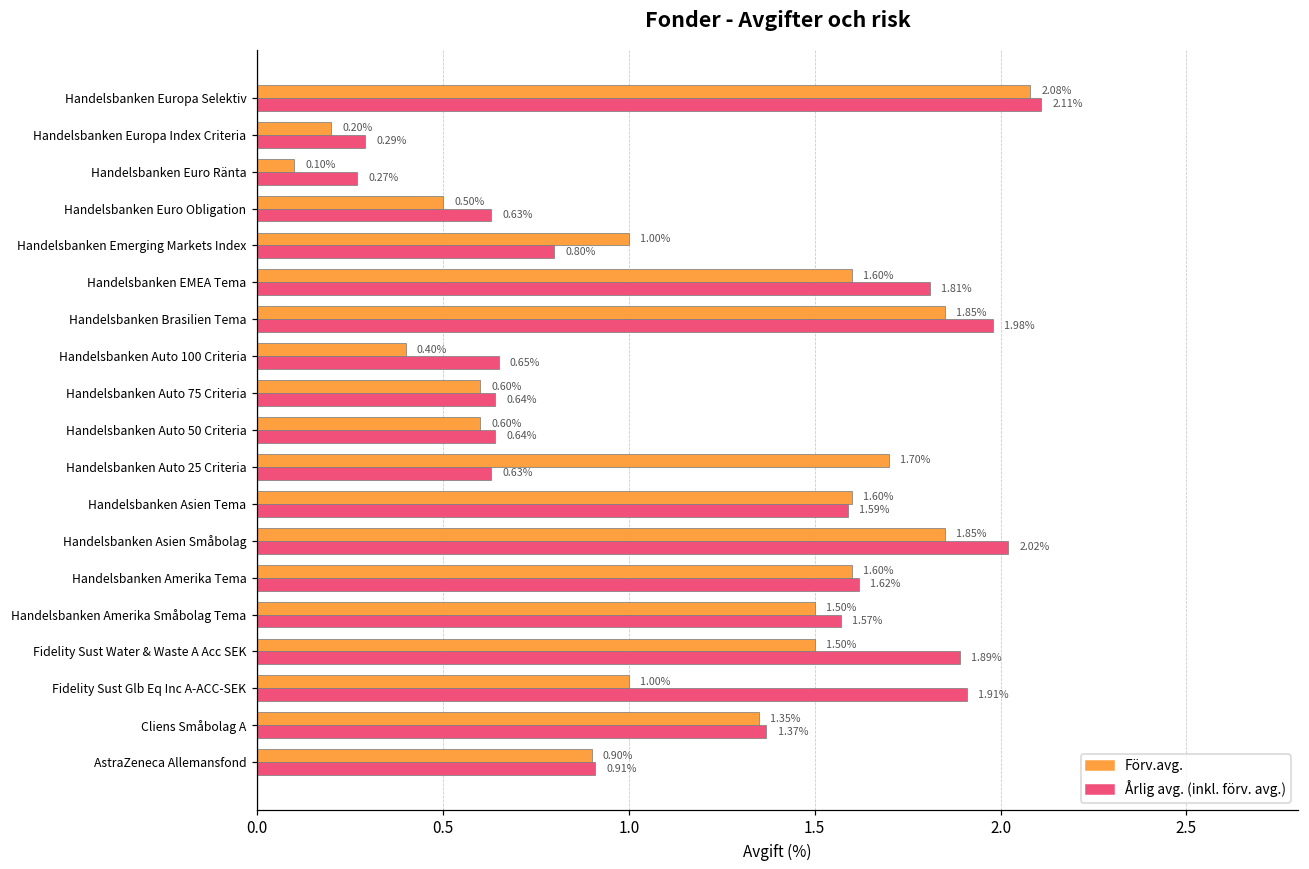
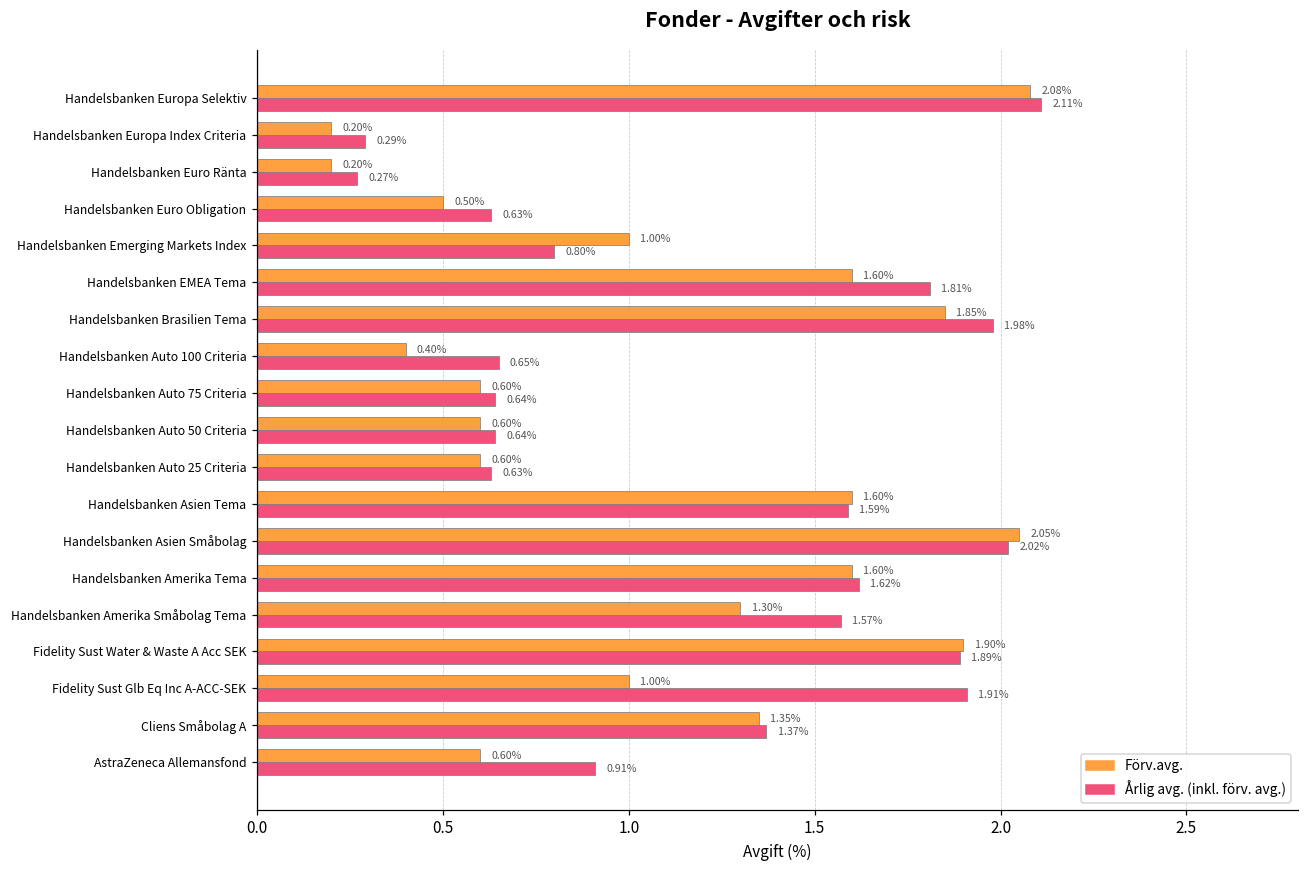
Förv.avg., Handelsbanken Euro Ränta: 0.10% -> 0.20%
Förv.avg., Handelsbanken Auto 25 Criteria: 1.70% -> 0.60%
Förv.avg., Handelsbanken Asien Småbolag: 1.85% -> 2.05%
Förv.avg., Handelsbanken Amerika Småbolag Tema: 1.50% -> 1.30%
Förv.avg., Fidelity Sust Water & Waste A Acc SEK: 1.50% -> 1.90%
Förv.avg., AstraZeneca Allemansfond: 0.90% -> 0.60%
